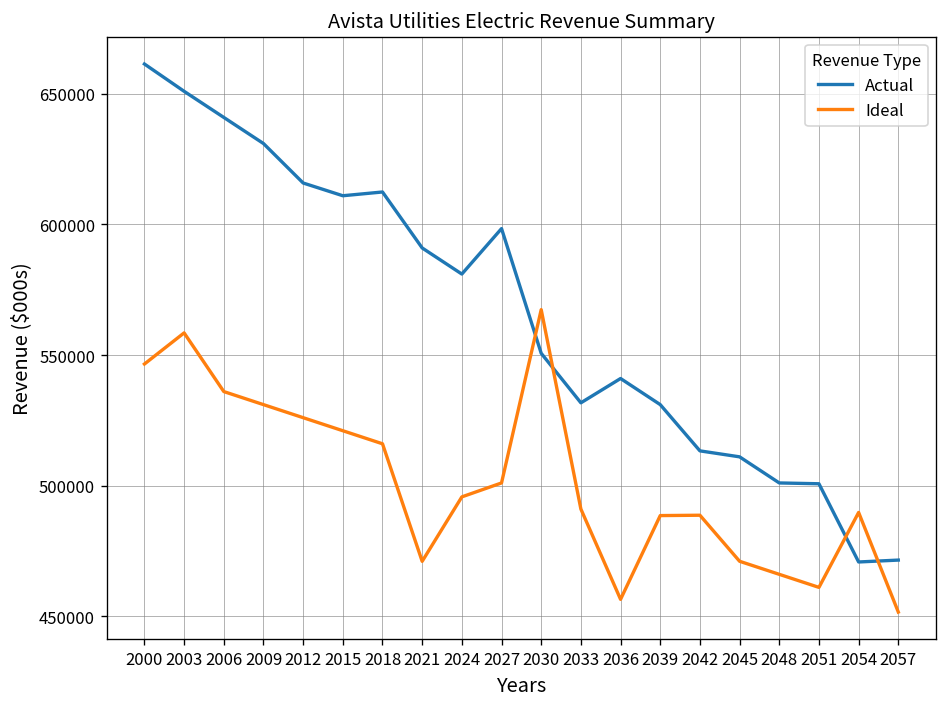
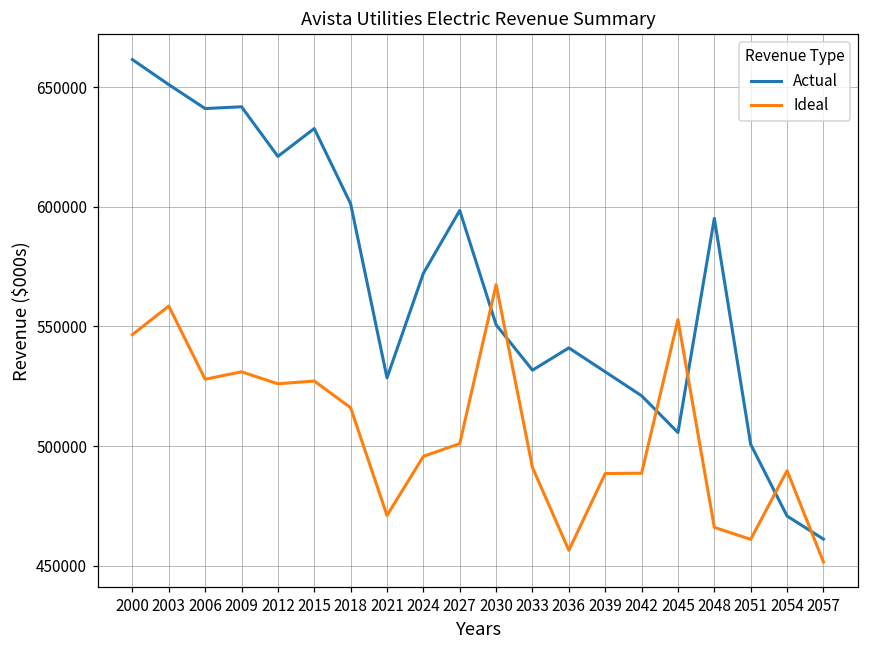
Ideal, 2006: 536000 -> 528000
Actual, 2009: 631000 -> 642000
Actual, 2012: 616000 -> 621000
Actual, 2015: 611000 -> 633000
Ideal, 2015: 521000 -> 527000
Actual, 2018: 612000 -> 601000
Actual, 2021: 591000 -> 528000
Actual, 2024: 581000 -> 572000
Actual, 2042: 513000 -> 521000
Actual, 2045: 511000 -> 506000
Ideal, 2045: 471000 -> 553000
Actual, 2048: 501000 -> 595000
Actual, 2057: 471000 -> 461000
